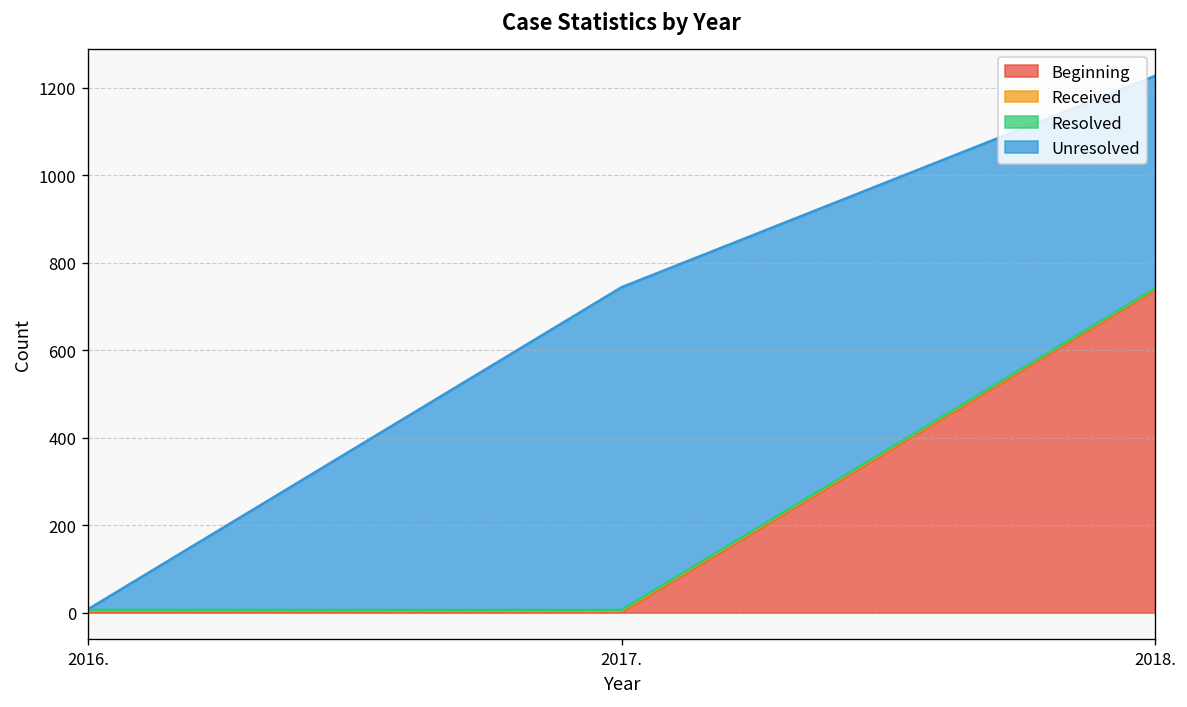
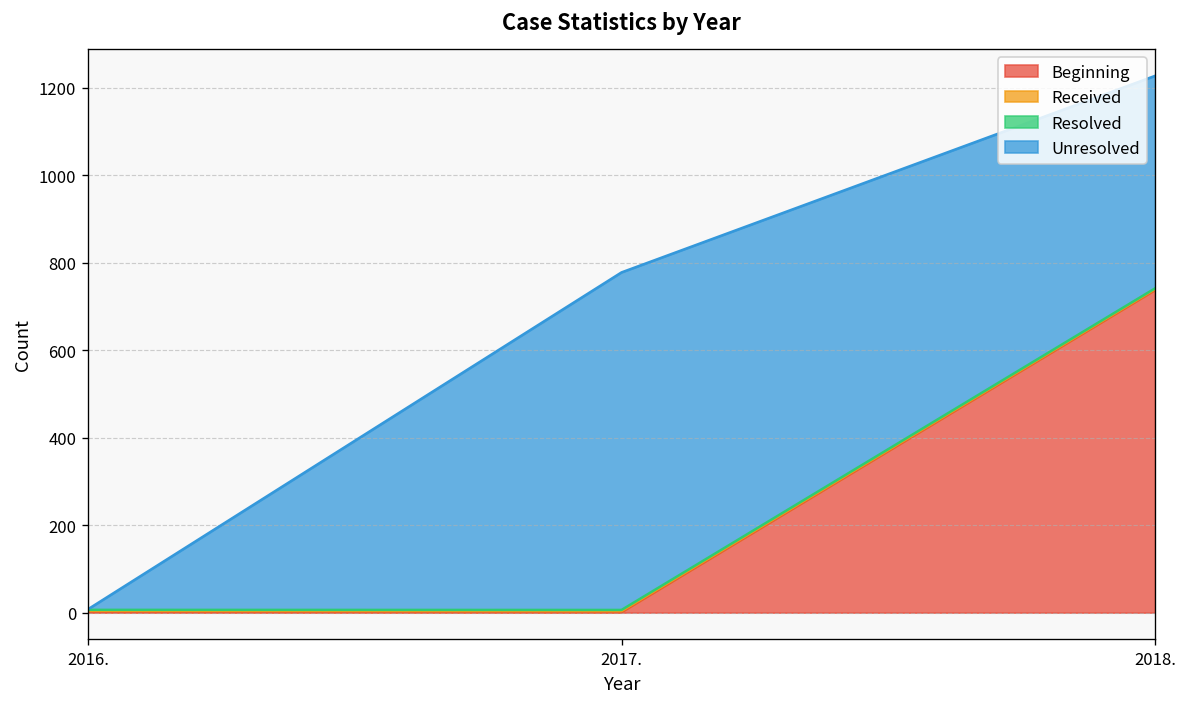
Unresolved, 2017.: 740 -> 770
